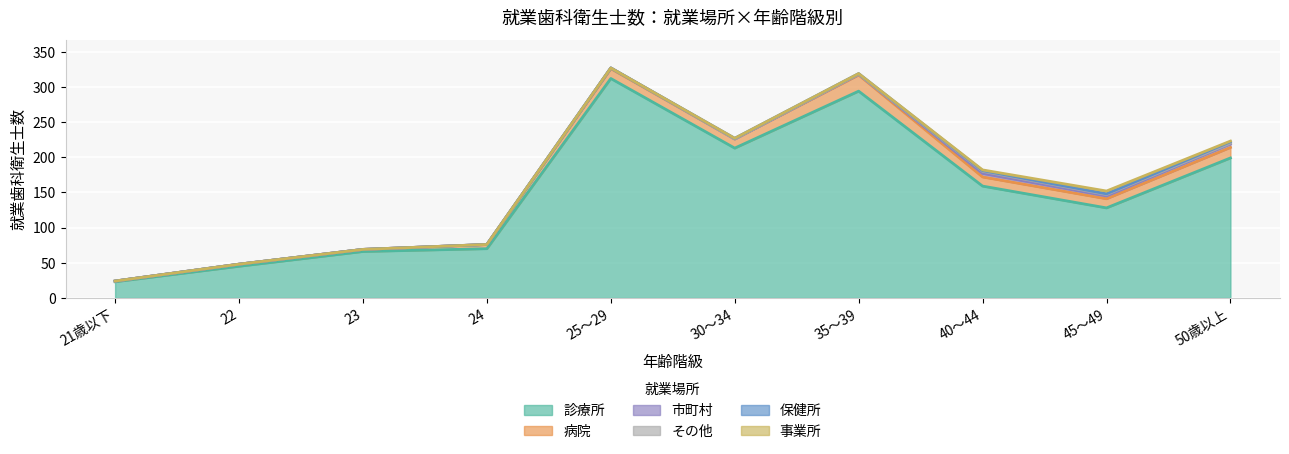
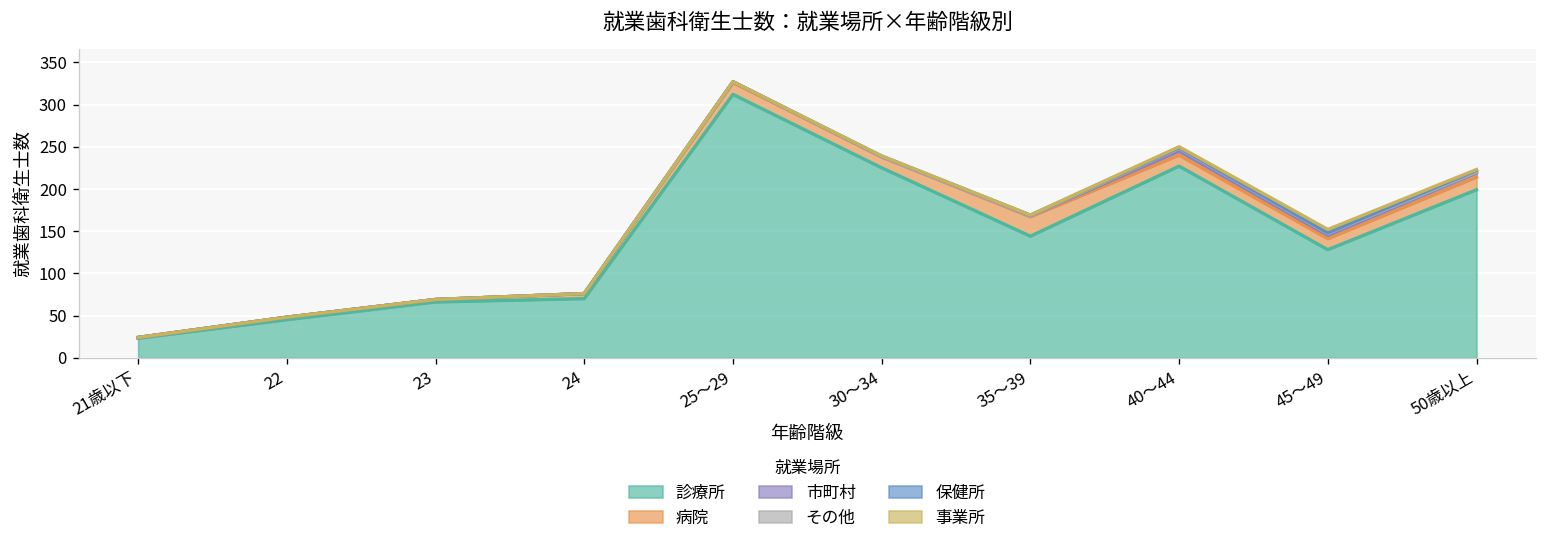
診療所, 30～34: 210 -> 230
診療所, 35～39: 290 -> 140
診療所, 40～44: 160 -> 230
